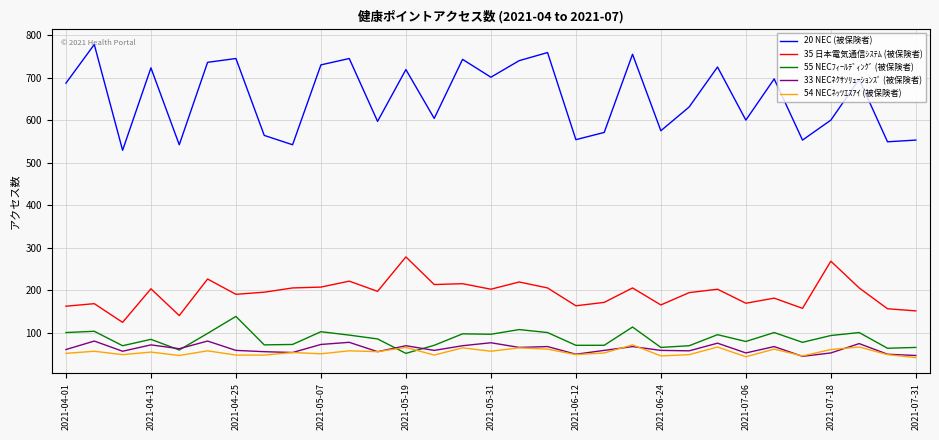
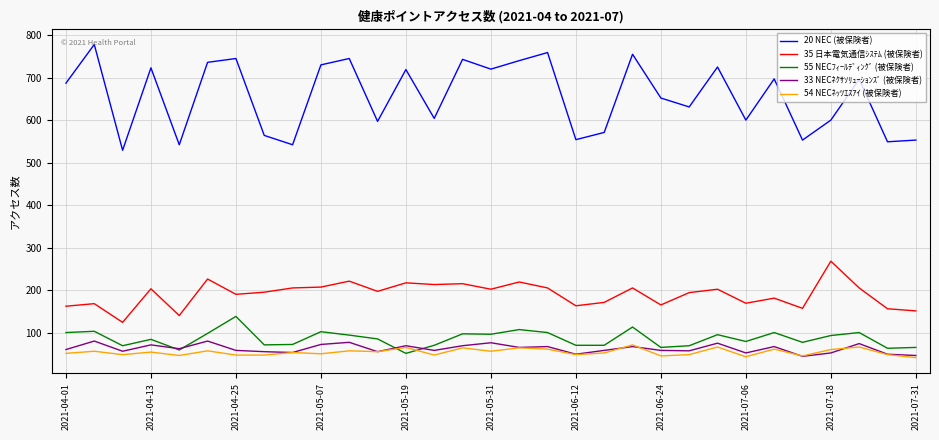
35 日本電気通信ｼｽﾃﾑ (被保険者), 2021-05-19: 280 -> 220
20 NEC (被保険者), 2021-05-31: 700 -> 720
20 NEC (被保険者), 2021-06-24: 580 -> 650
